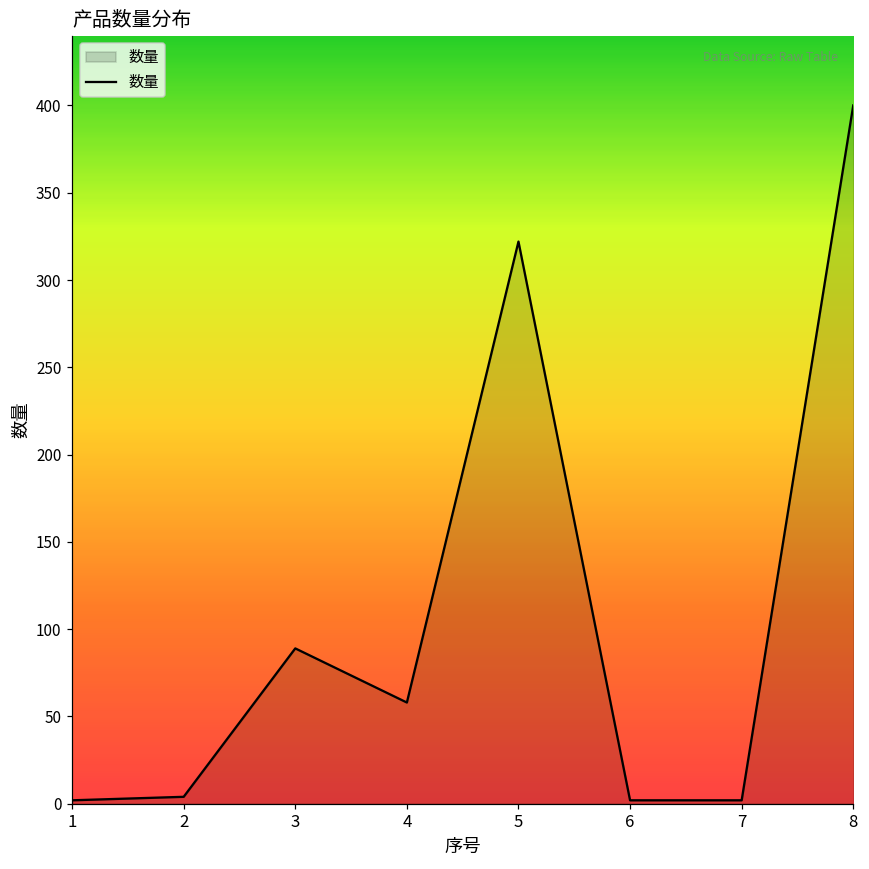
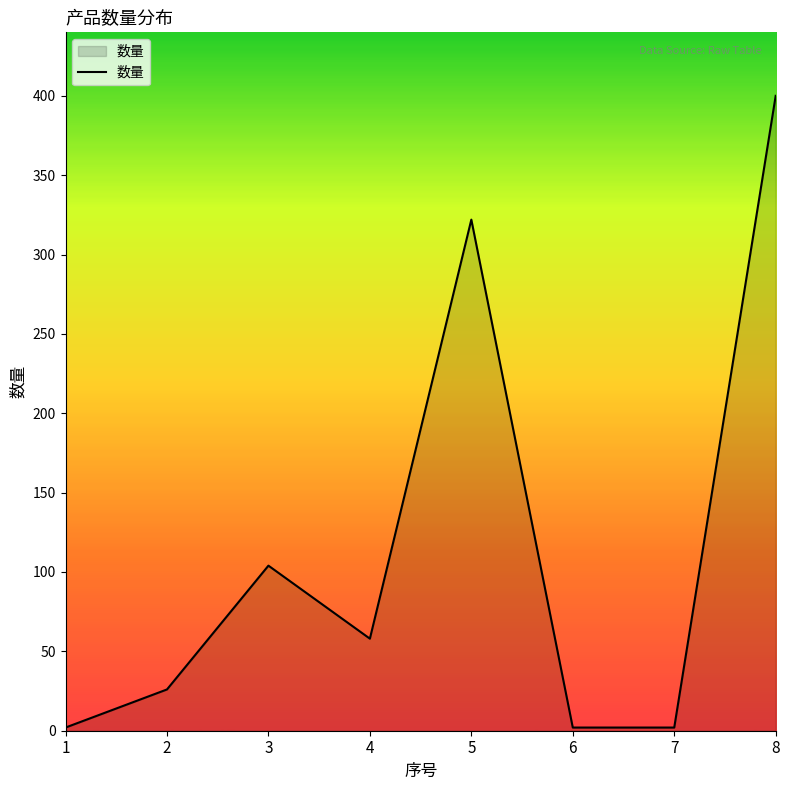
2: 4 -> 26
3: 89 -> 104
